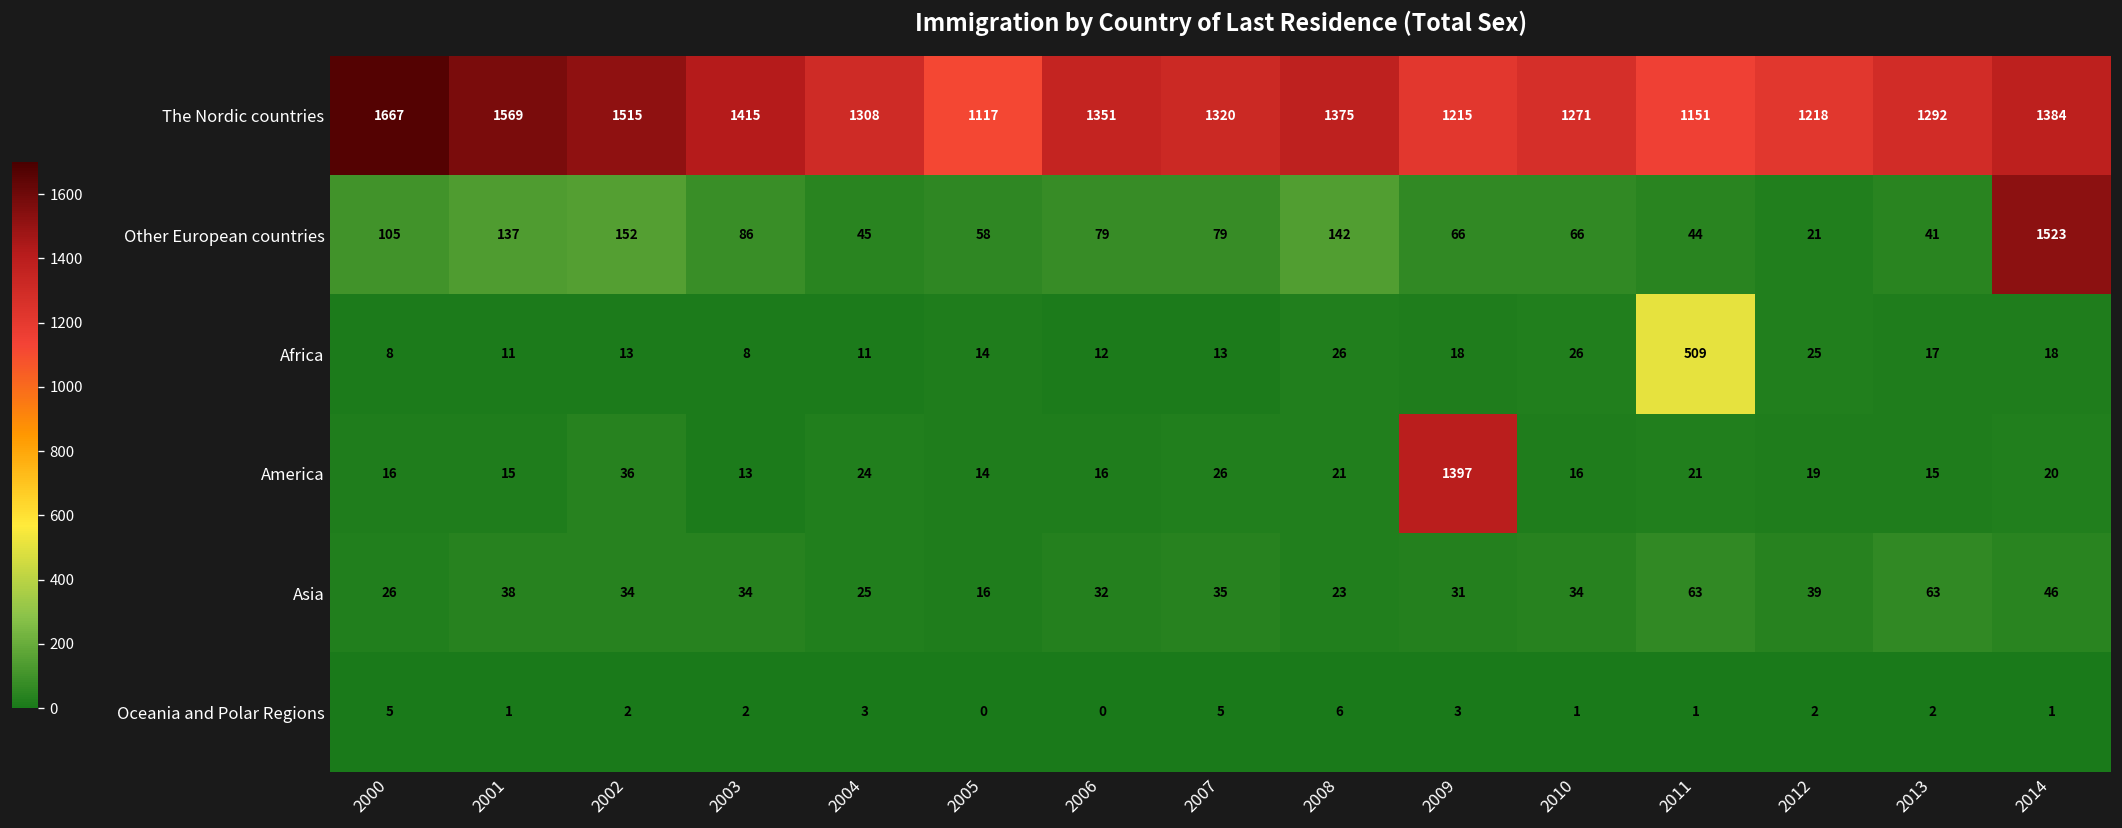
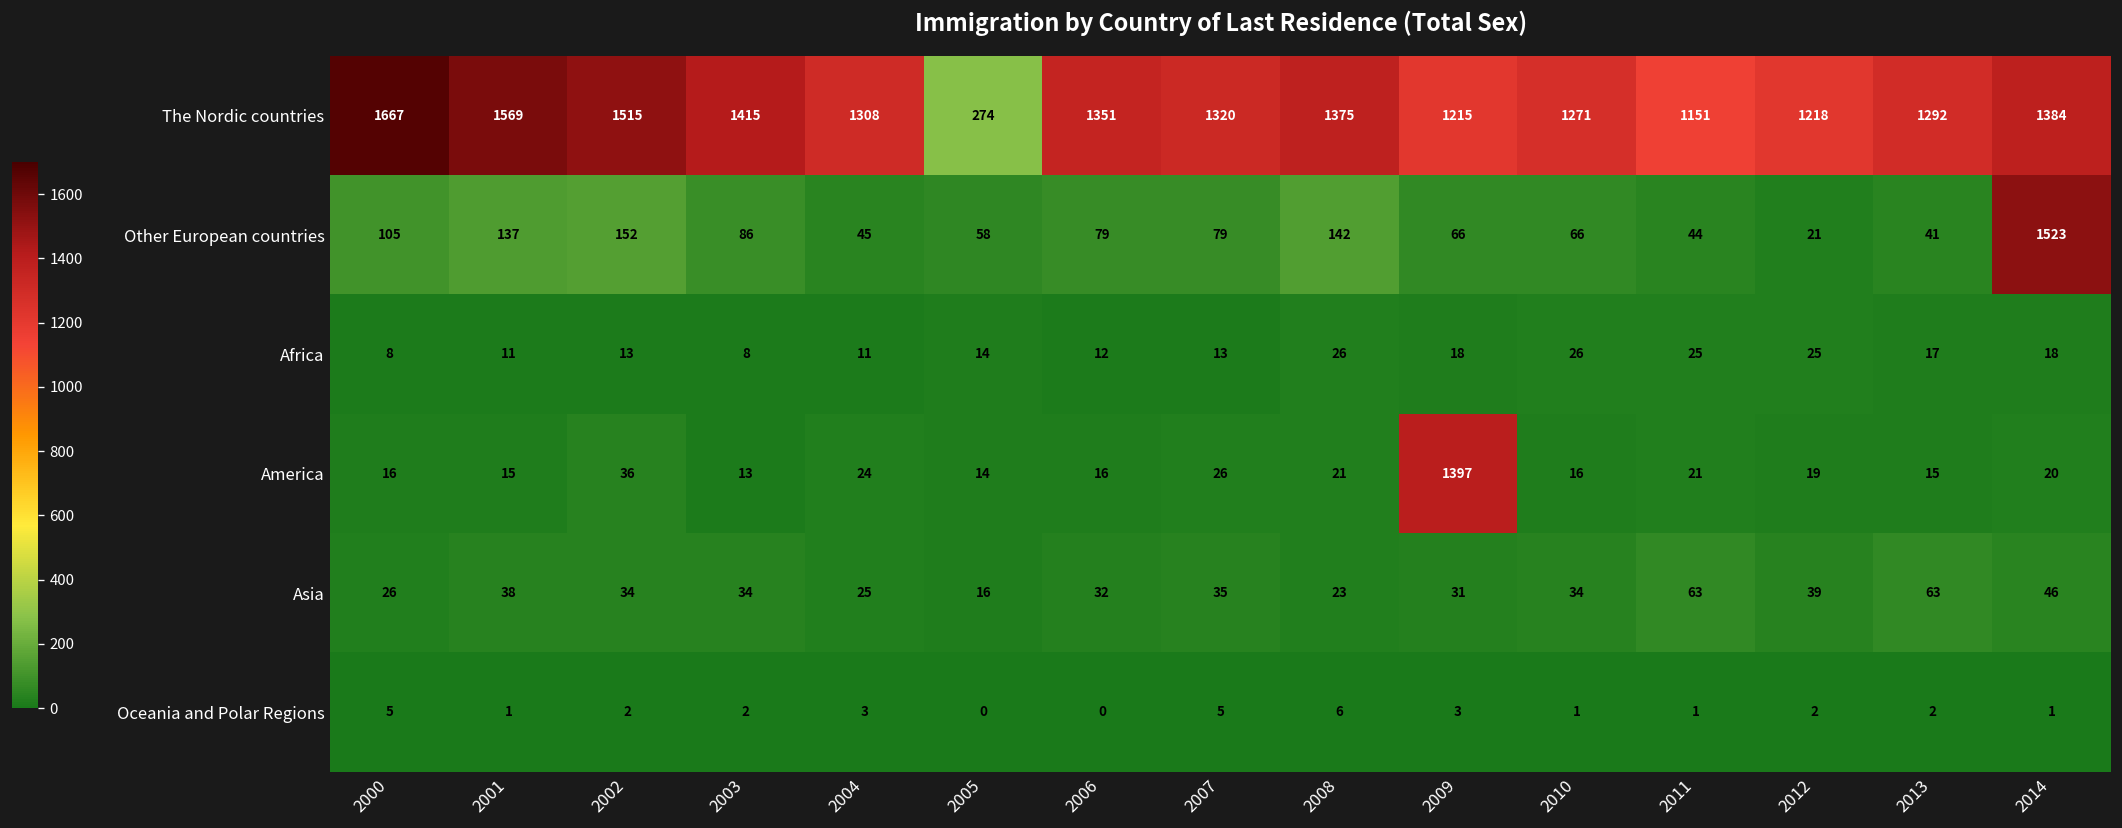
The Nordic countries, 2005: 1117 -> 274
Africa, 2011: 509 -> 25
